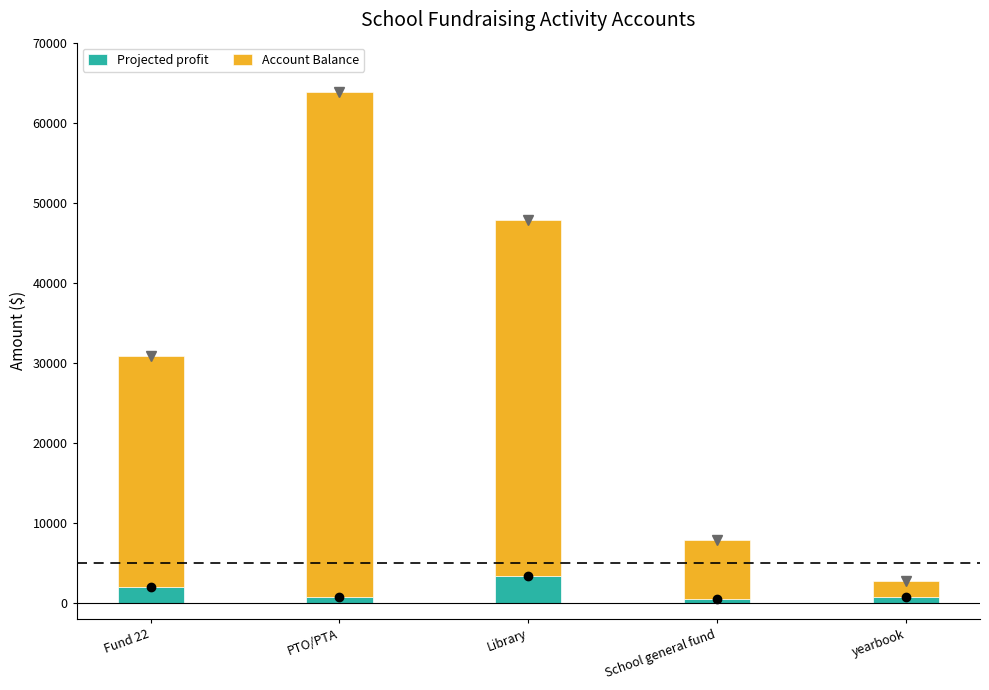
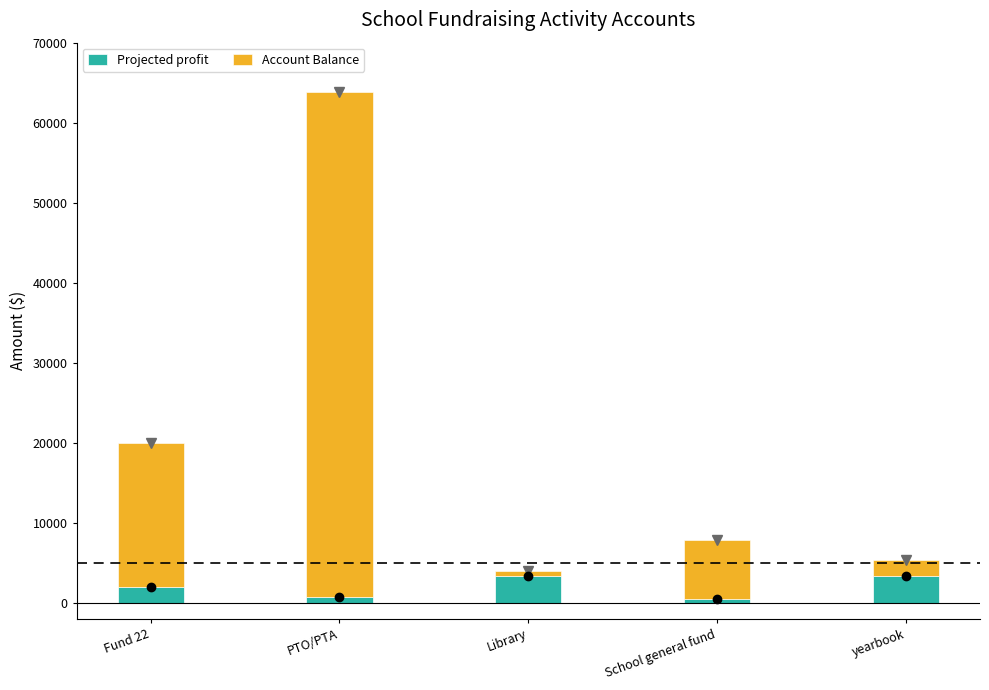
Account Balance, Fund 22: 29000 -> 18000
Account Balance, Library: 44000 -> 1000
Projected profit, yearbook: 1000 -> 3000
